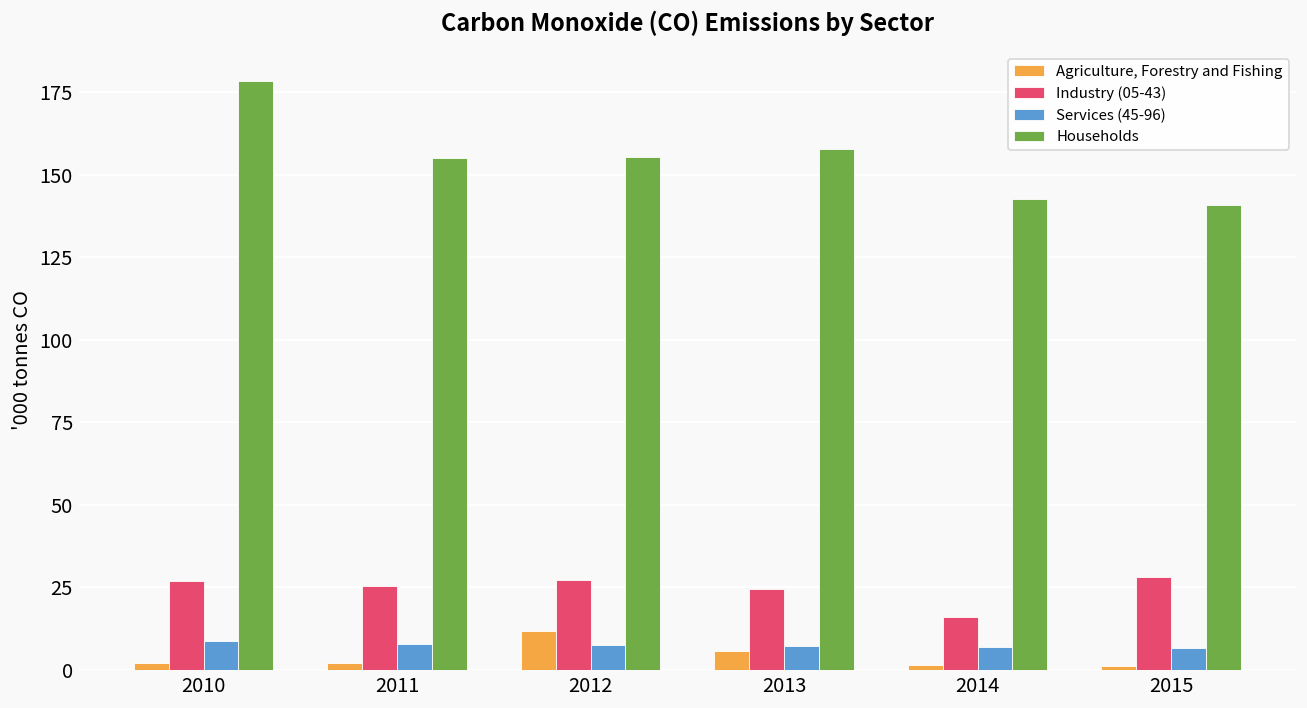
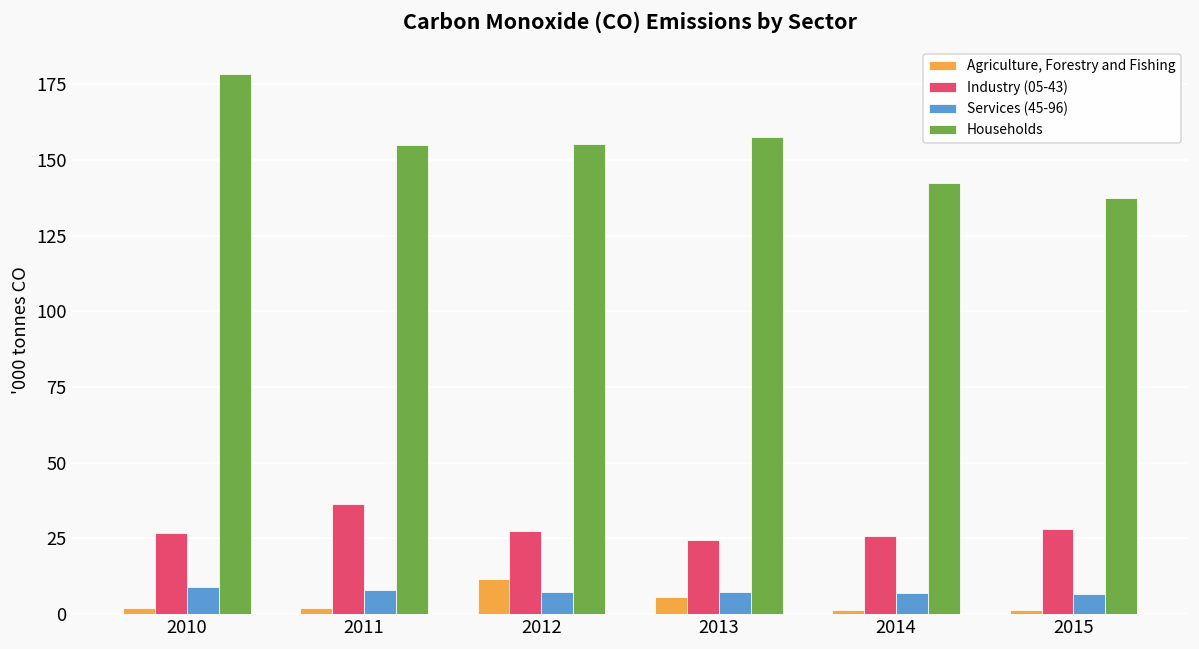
Industry (05-43), 2011: 25 -> 36
Industry (05-43), 2014: 16 -> 26
Households, 2015: 141 -> 138
